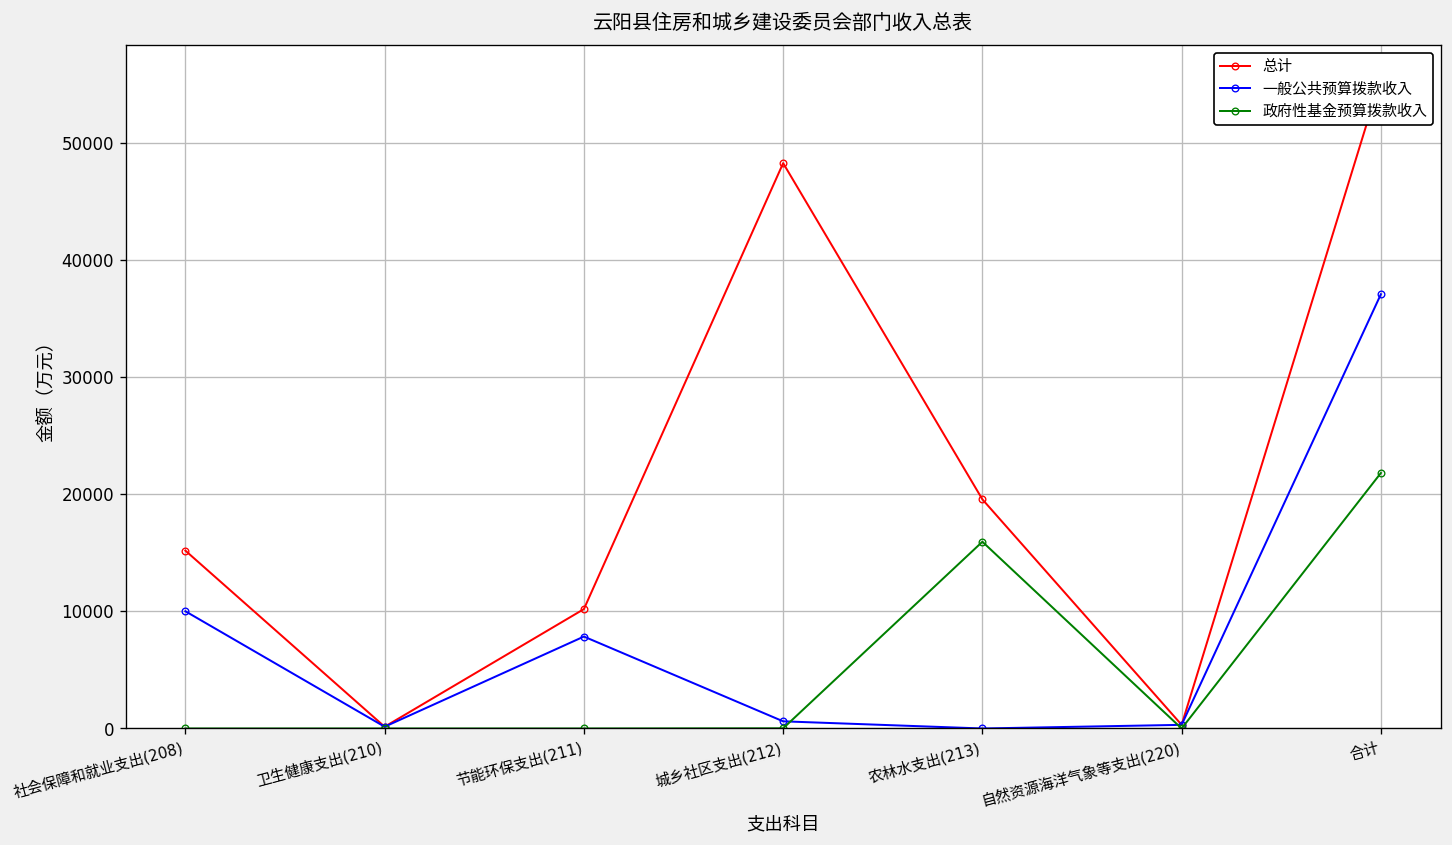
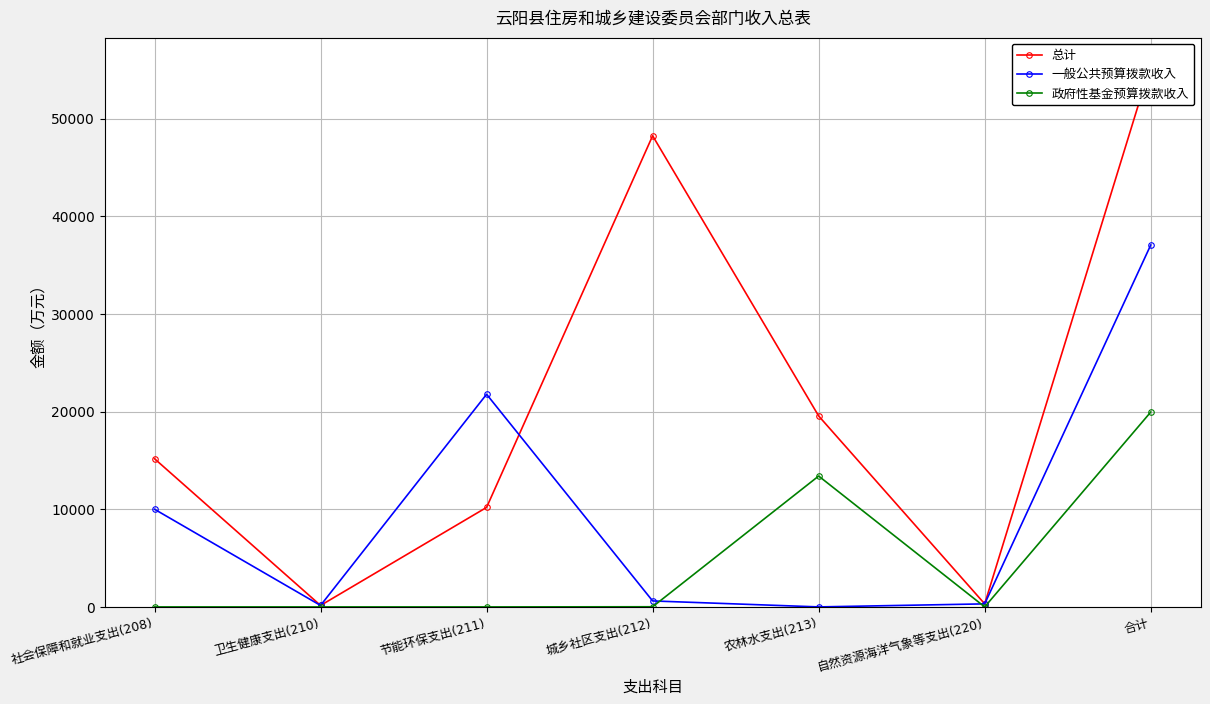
一般公共预算拨款收入, 节能环保支出(211): 8000 -> 22000
政府性基金预算拨款收入, 农林水支出(213): 16000 -> 13000
政府性基金预算拨款收入, 合计: 22000 -> 20000
